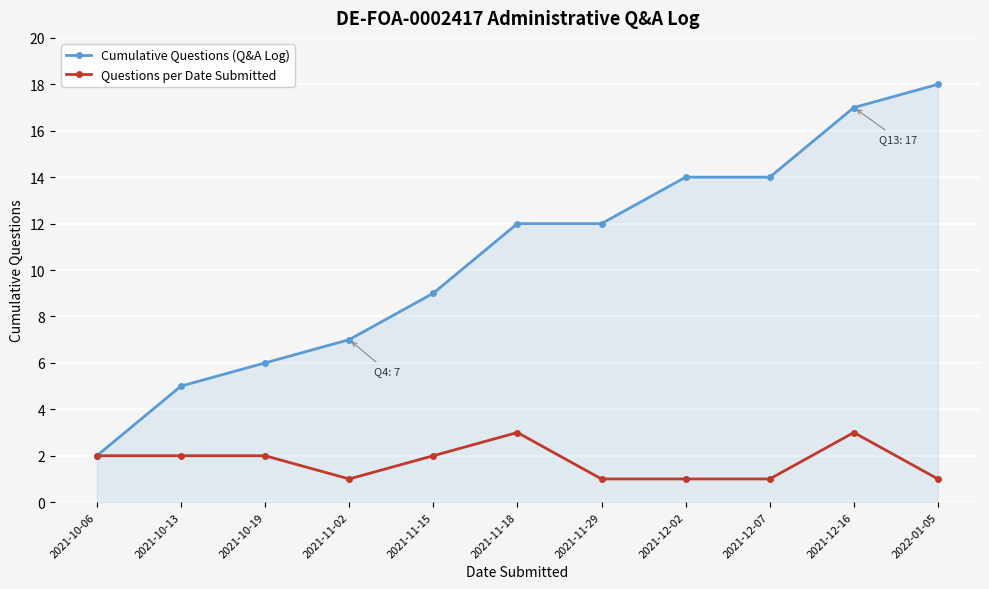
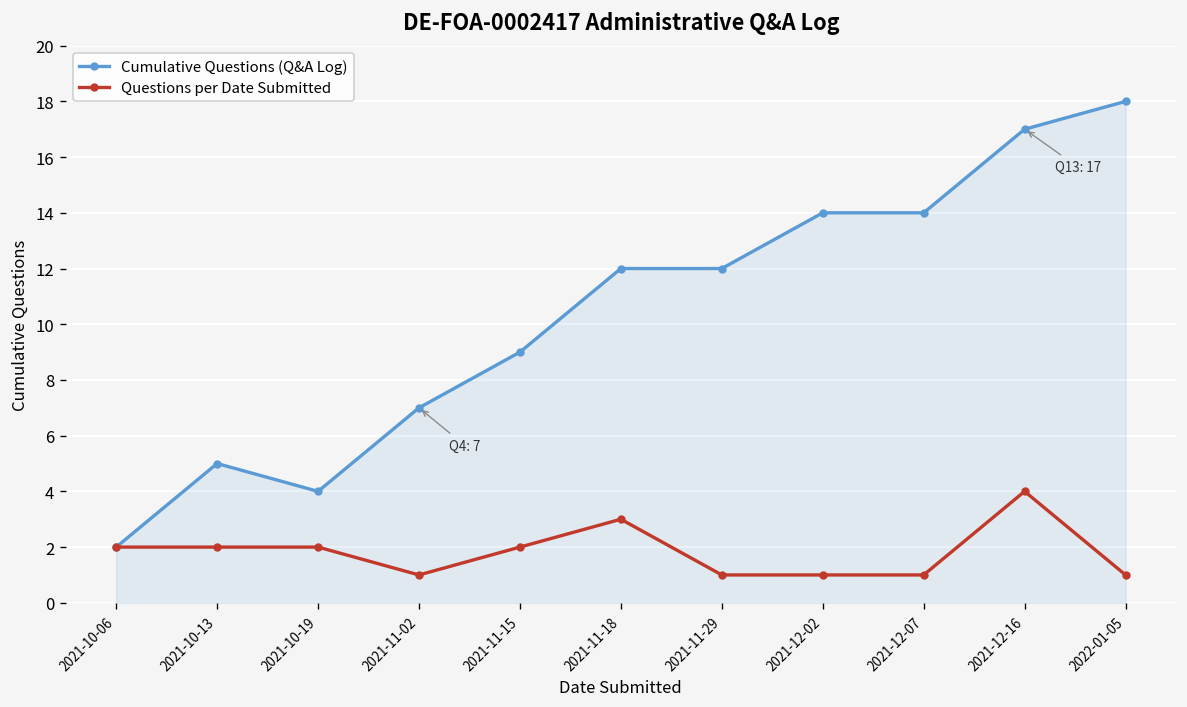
Cumulative Questions (Q&A Log), 2021-10-19: 6 -> 4
Questions per Date Submitted, 2021-12-16: 3 -> 4
